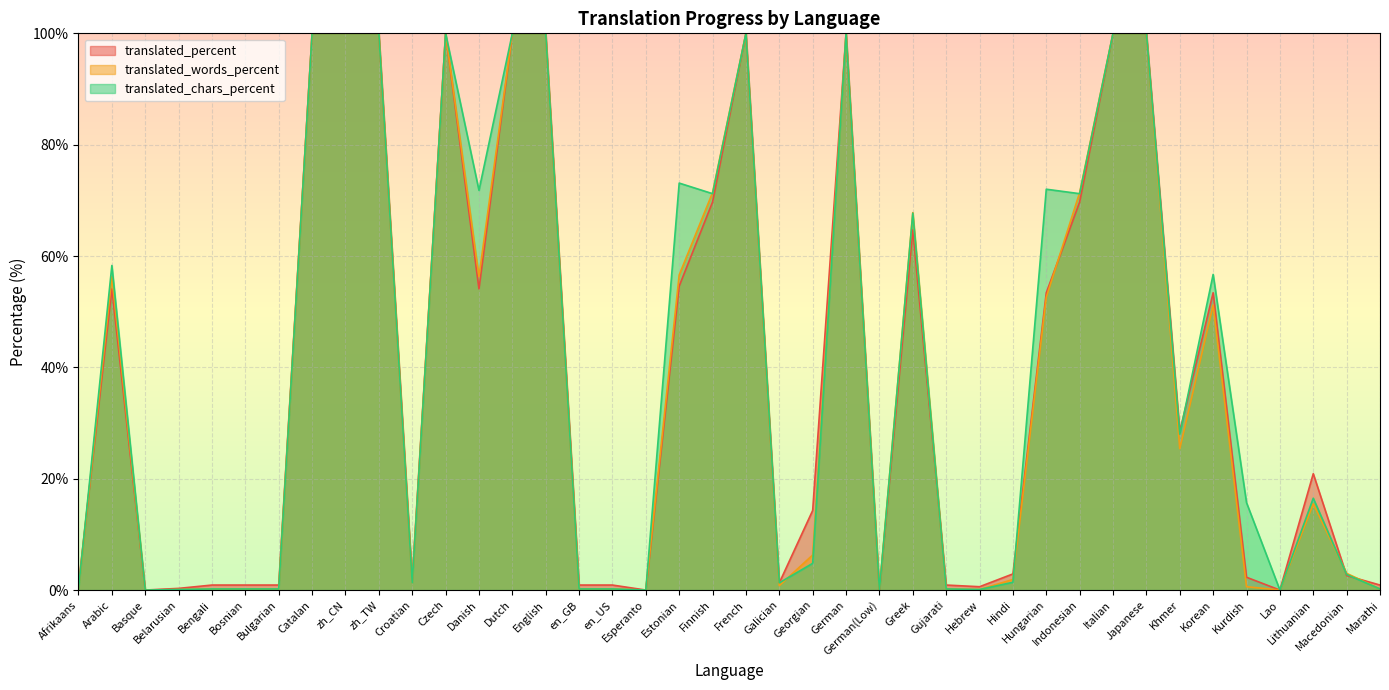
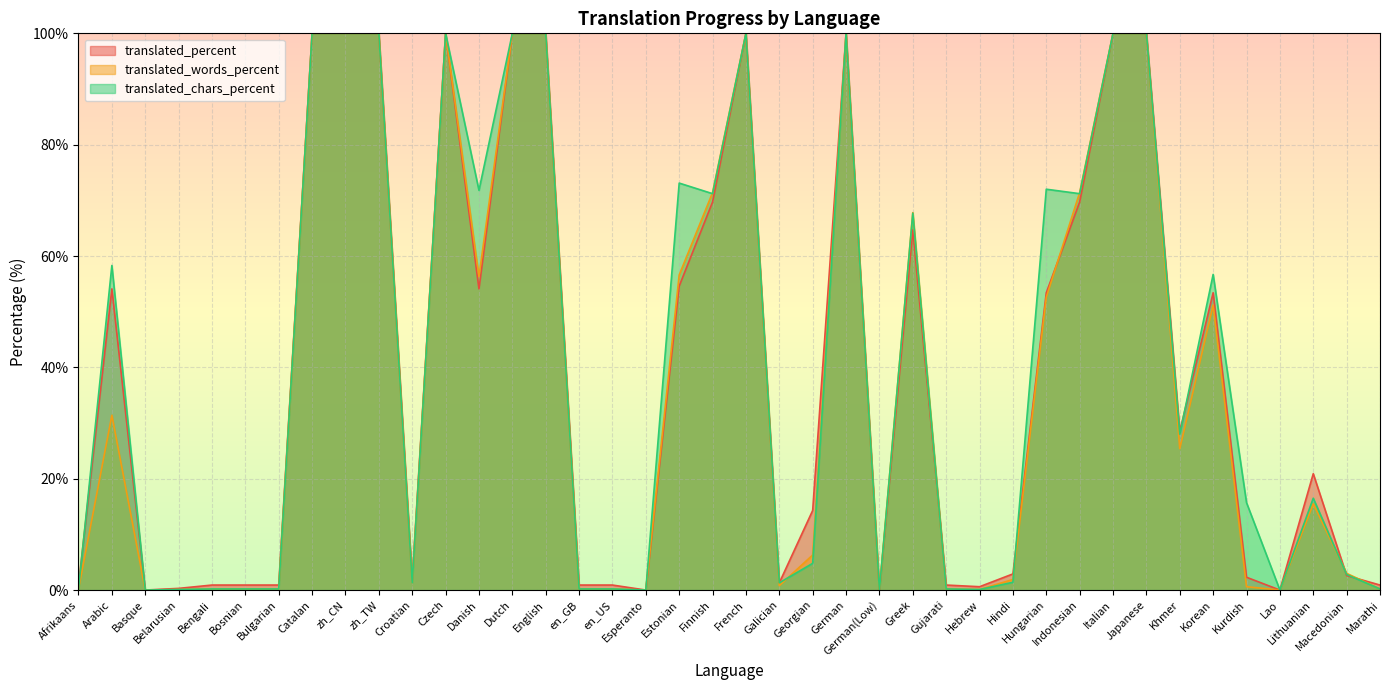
translated_words_percent, Arabic: 56% -> 31%
